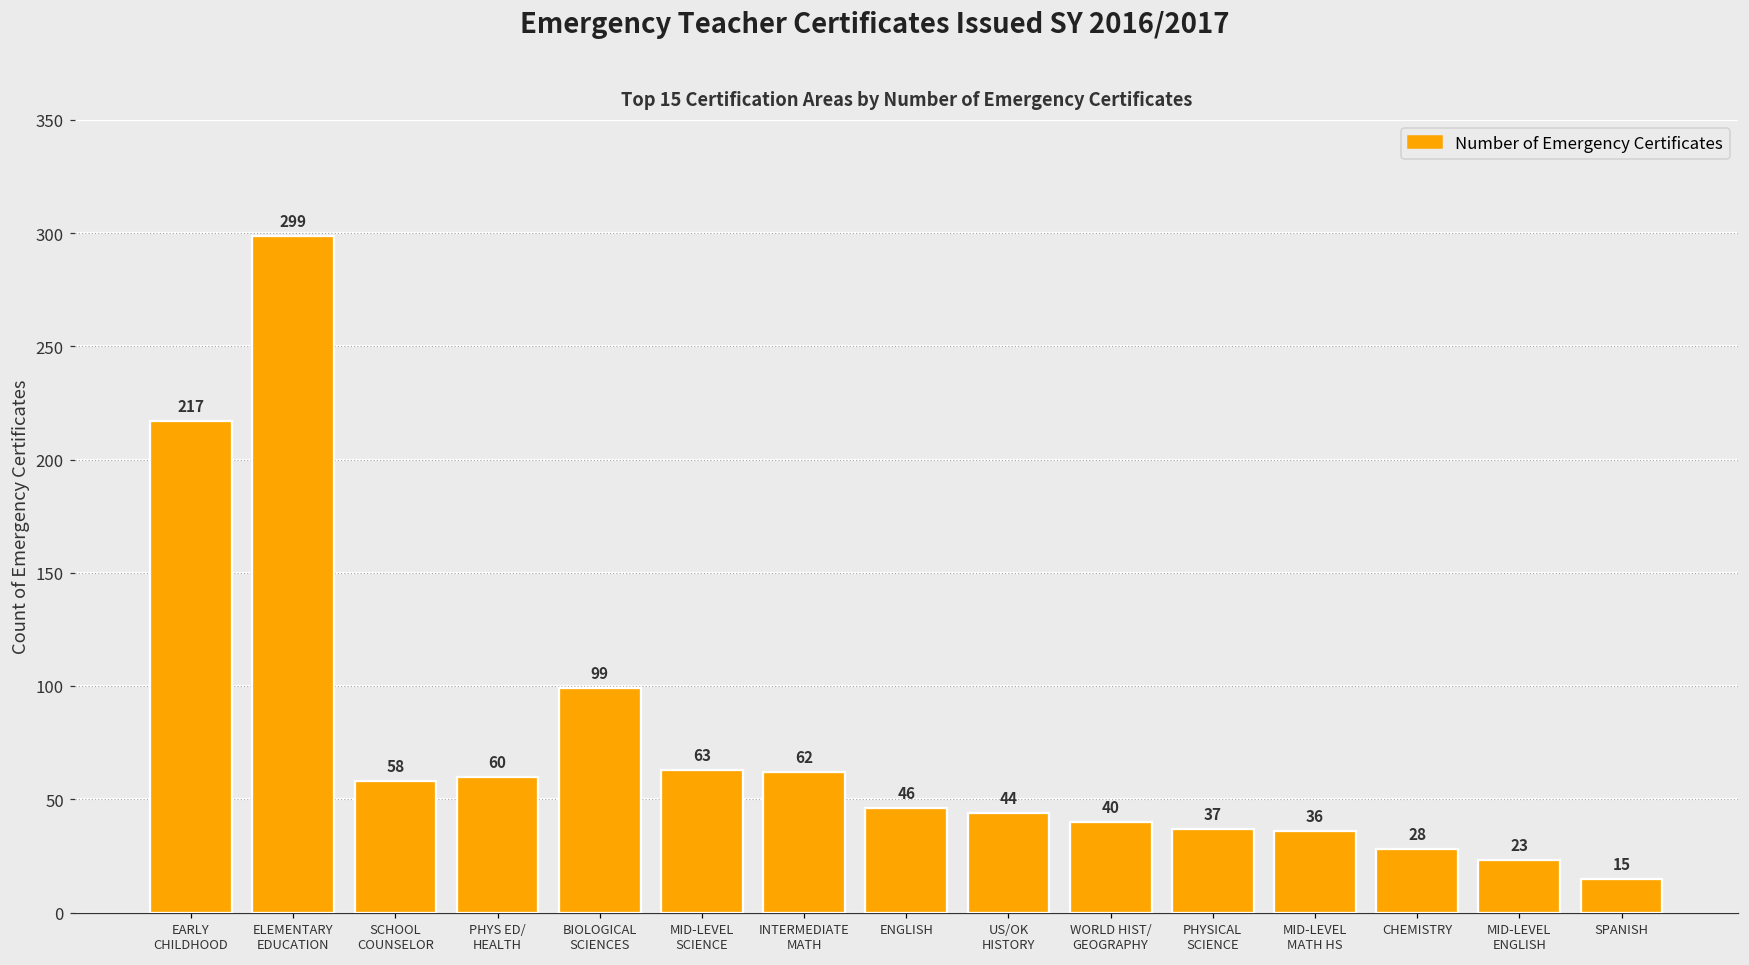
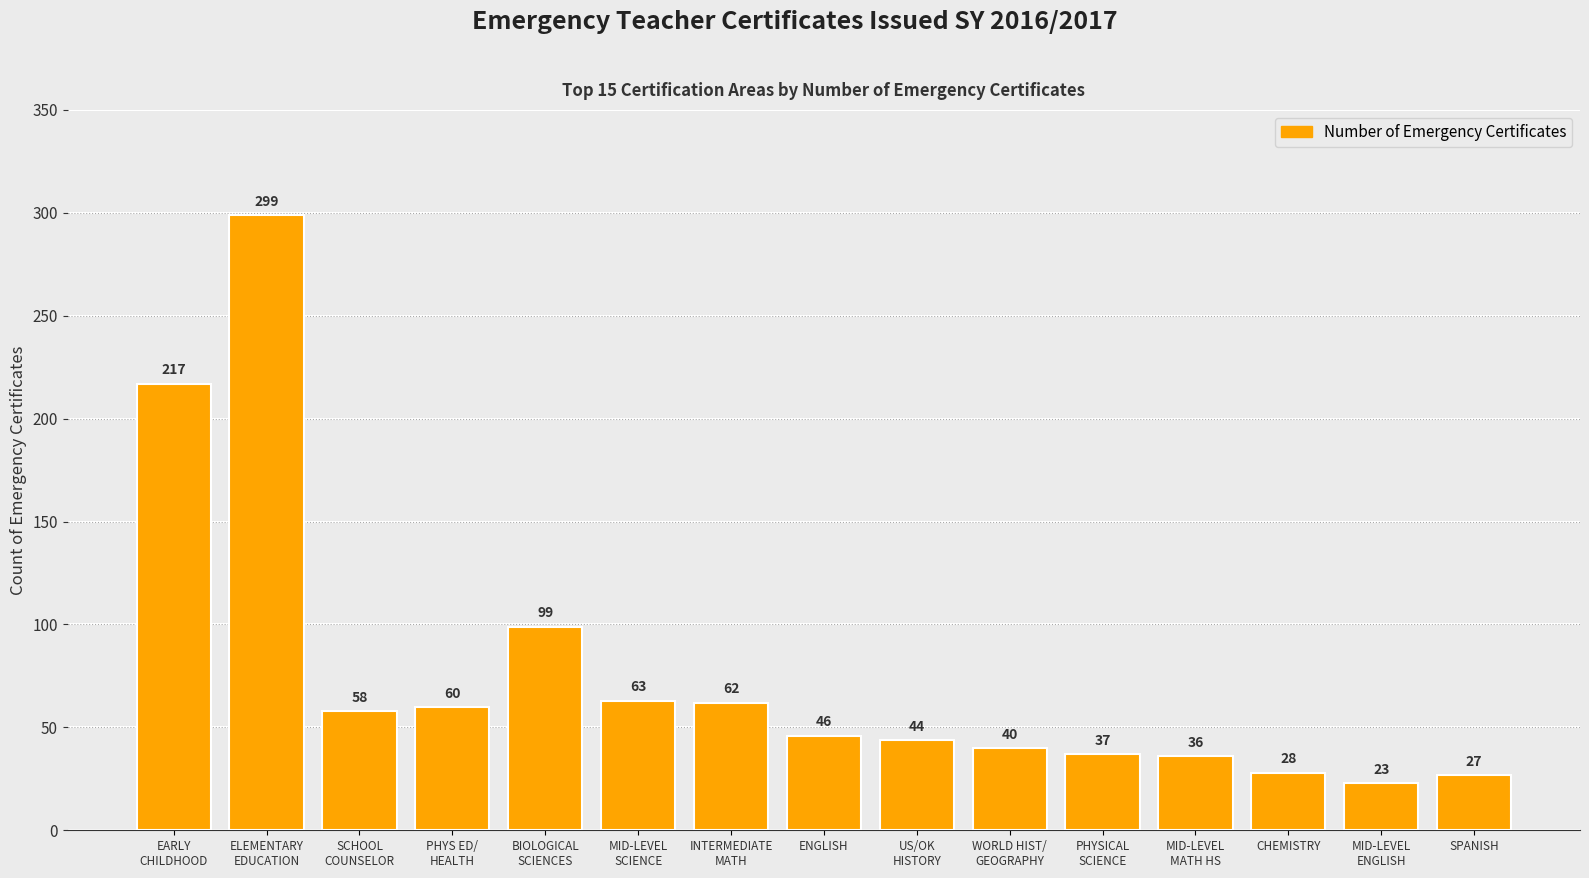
SPANISH: 15 -> 27
